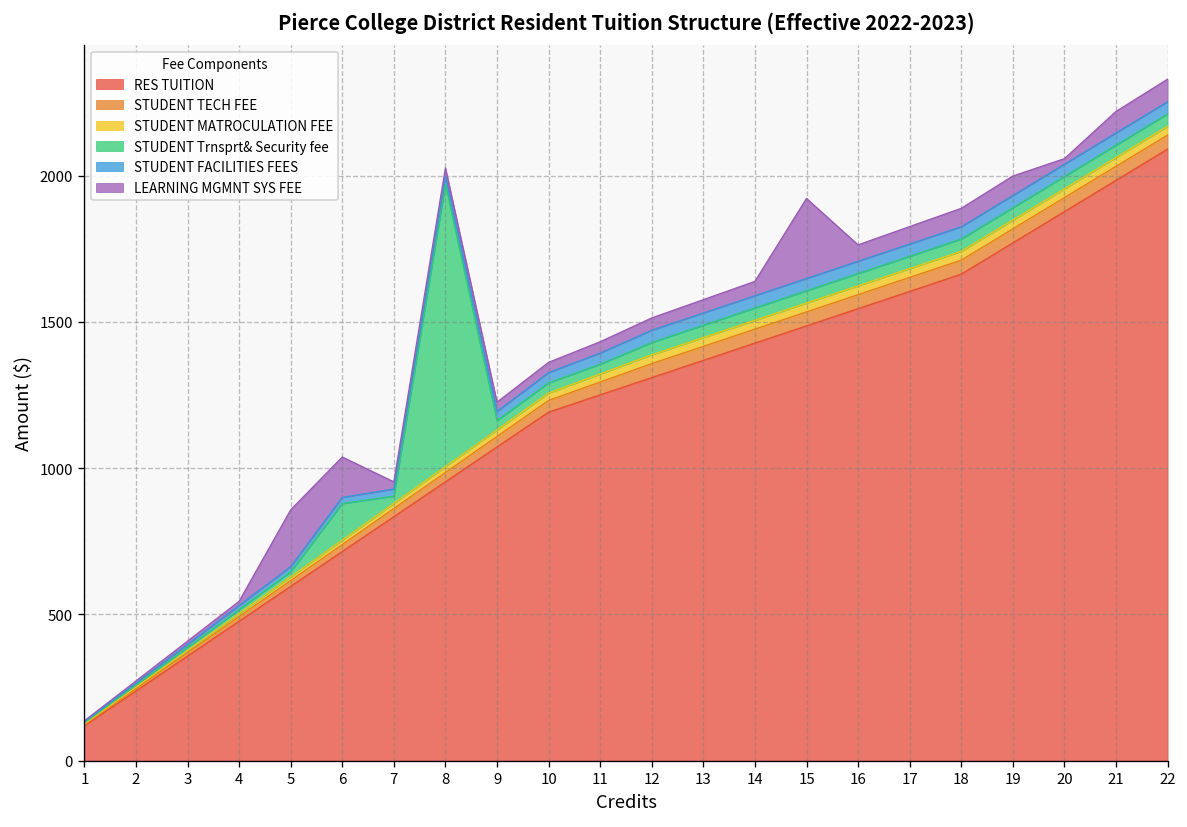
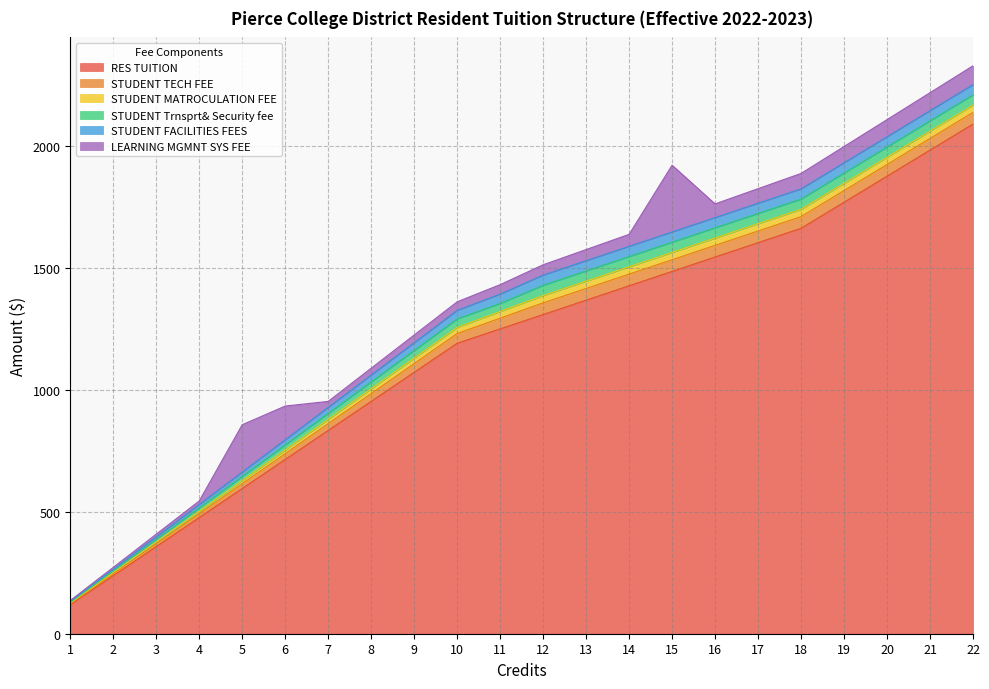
STUDENT Trnsprt& Security fee, 6: 130 -> 20
STUDENT Trnsprt& Security fee, 8: 970 -> 30
LEARNING MGMNT SYS FEE, 20: 20 -> 70
